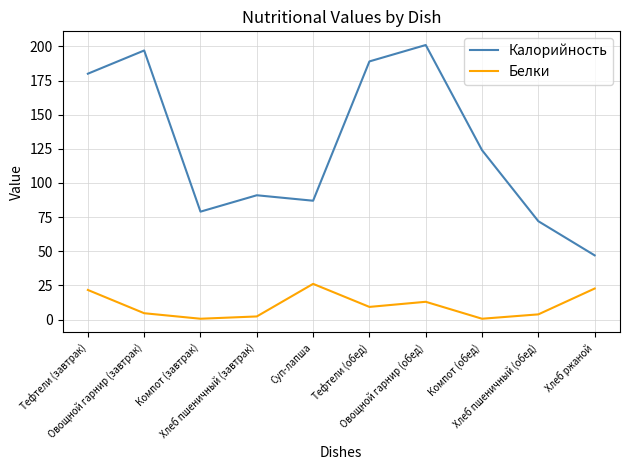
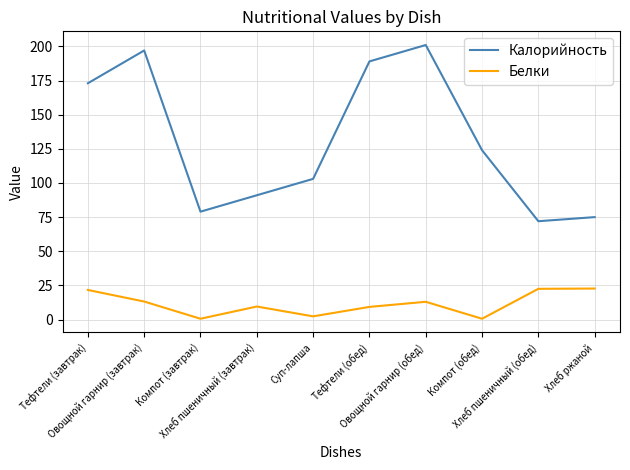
Калорийность, Тефтели (завтрак): 180 -> 173
Белки, Овощной гарнир (завтрак): 5 -> 13
Белки, Хлеб пшеничный (завтрак): 2 -> 10
Калорийность, Суп-лапша: 87 -> 103
Белки, Суп-лапша: 26 -> 2
Белки, Хлеб пшеничный (обед): 4 -> 23
Калорийность, Хлеб ржаной: 47 -> 75
